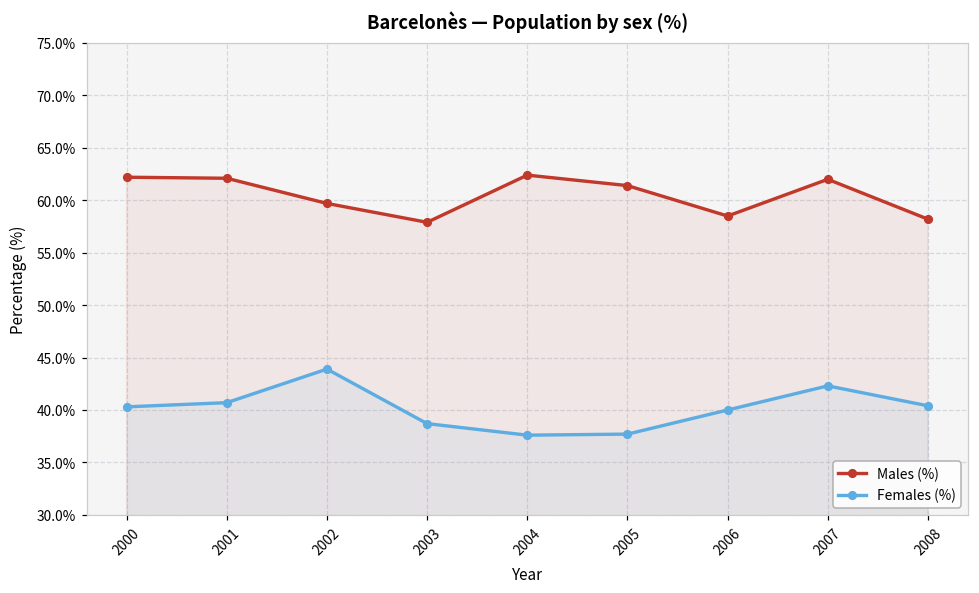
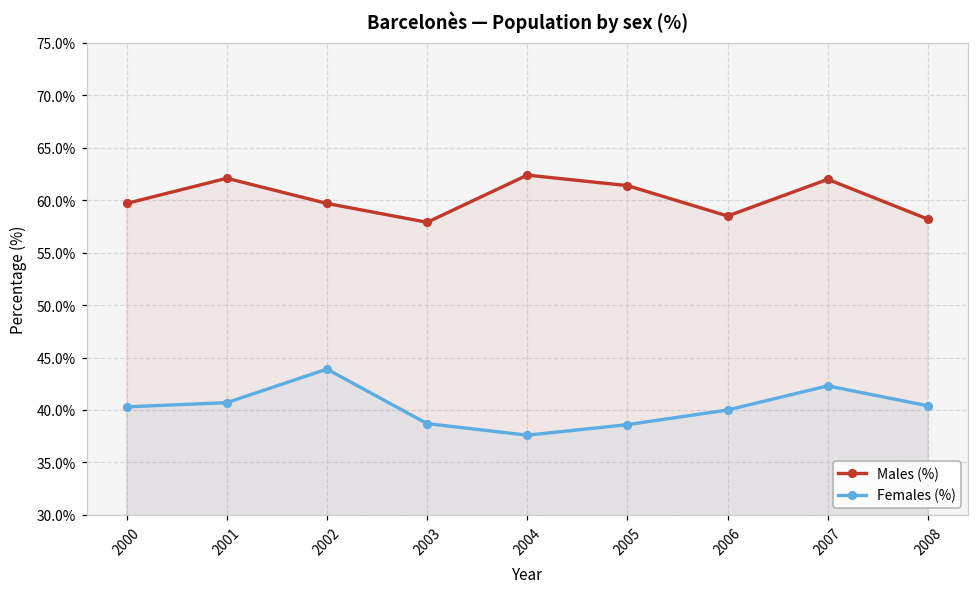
Males (%), 2000: 62% -> 60%
Females (%), 2005: 38% -> 39%
